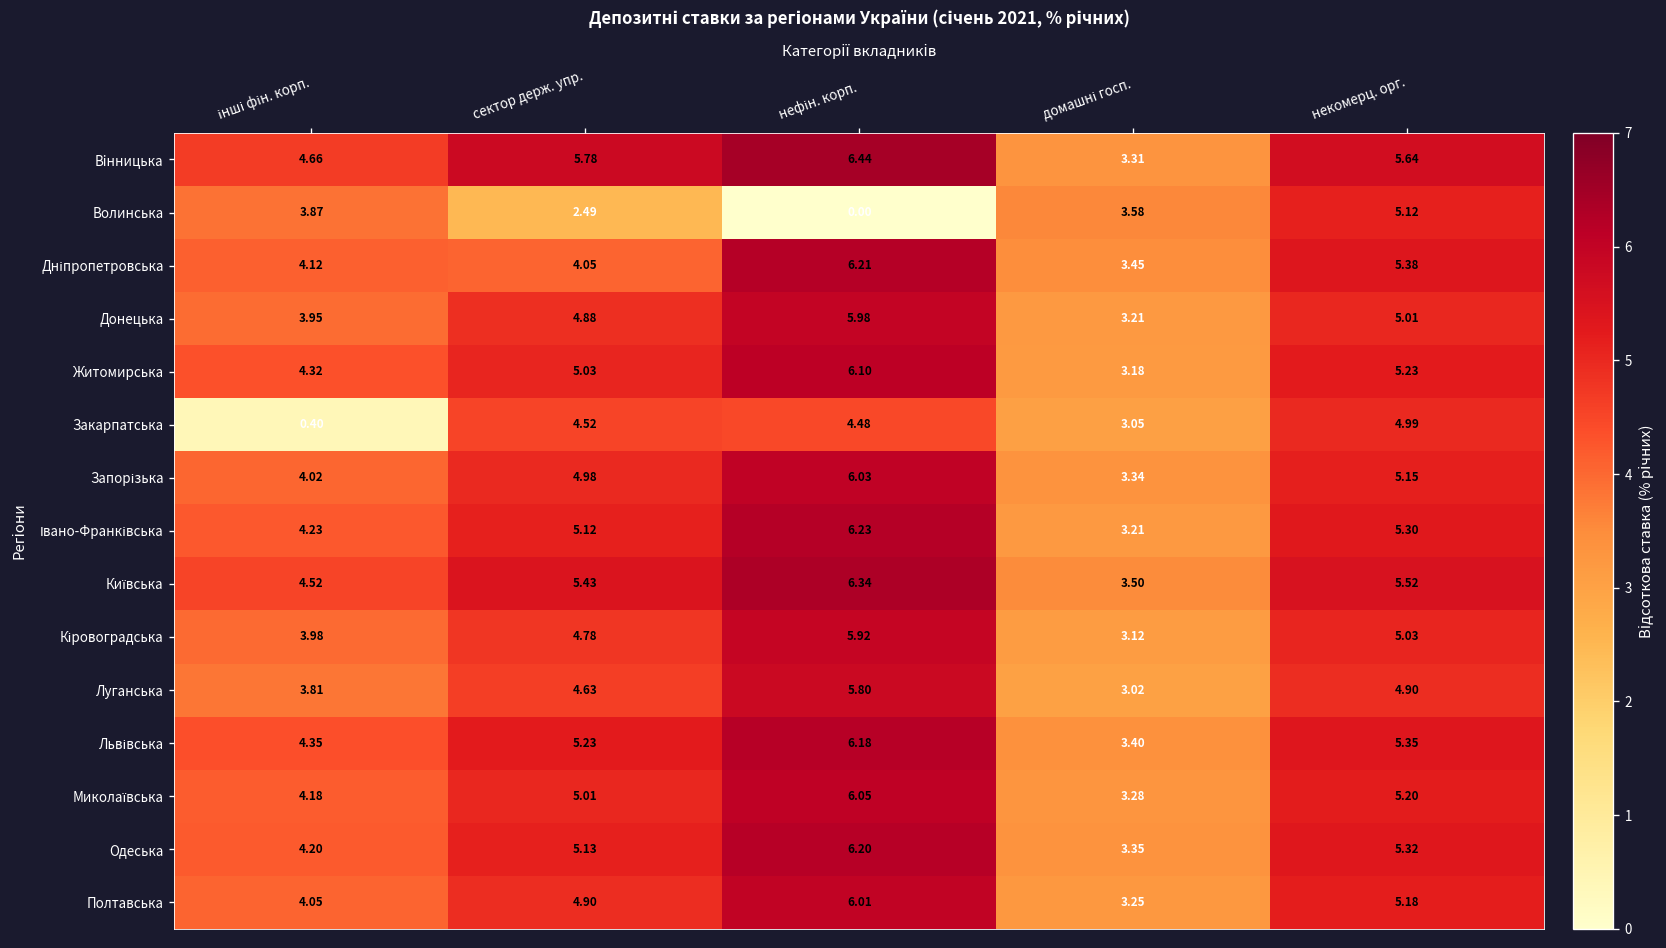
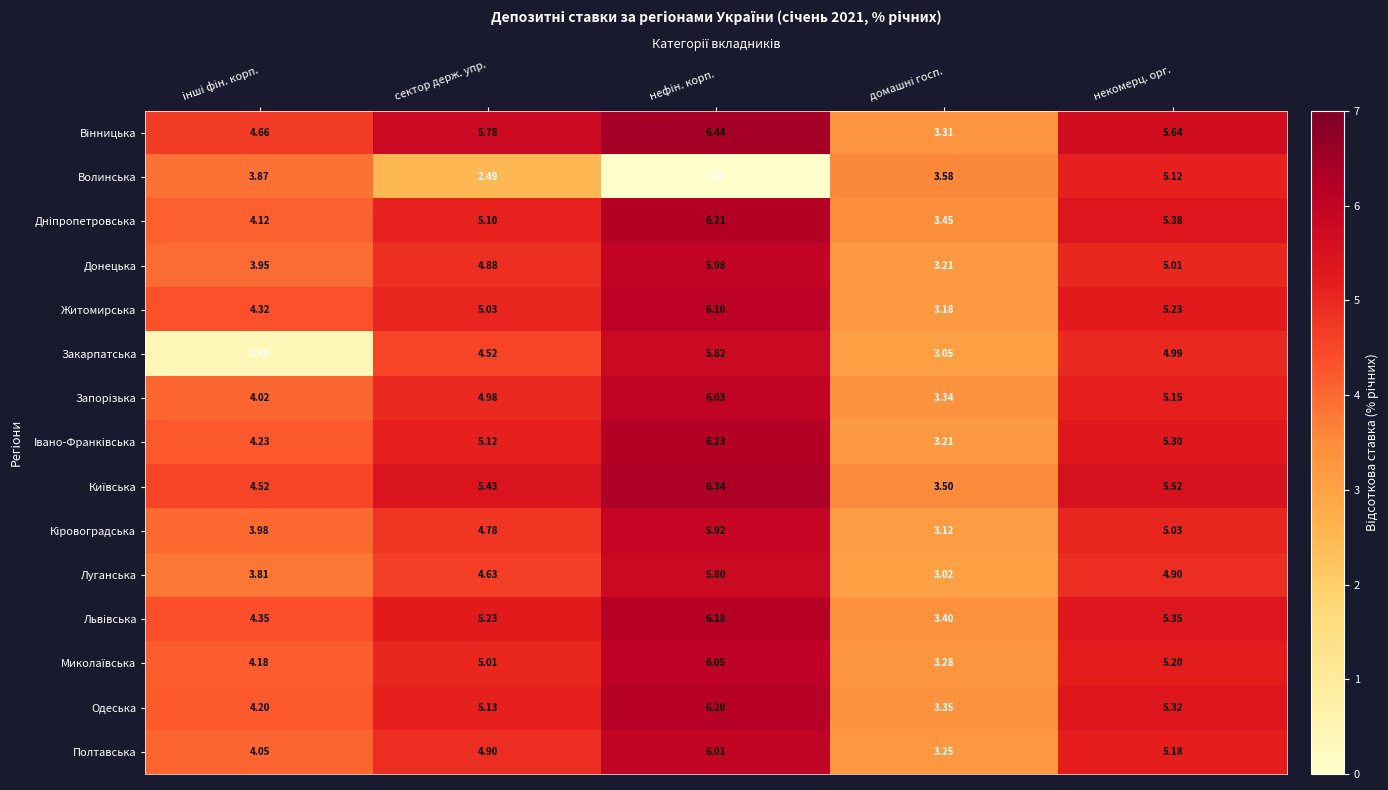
Дніпропетровська, сектор держ. упр.: 4.05 -> 5.10
Закарпатська, нефін. корп.: 4.48 -> 5.82
